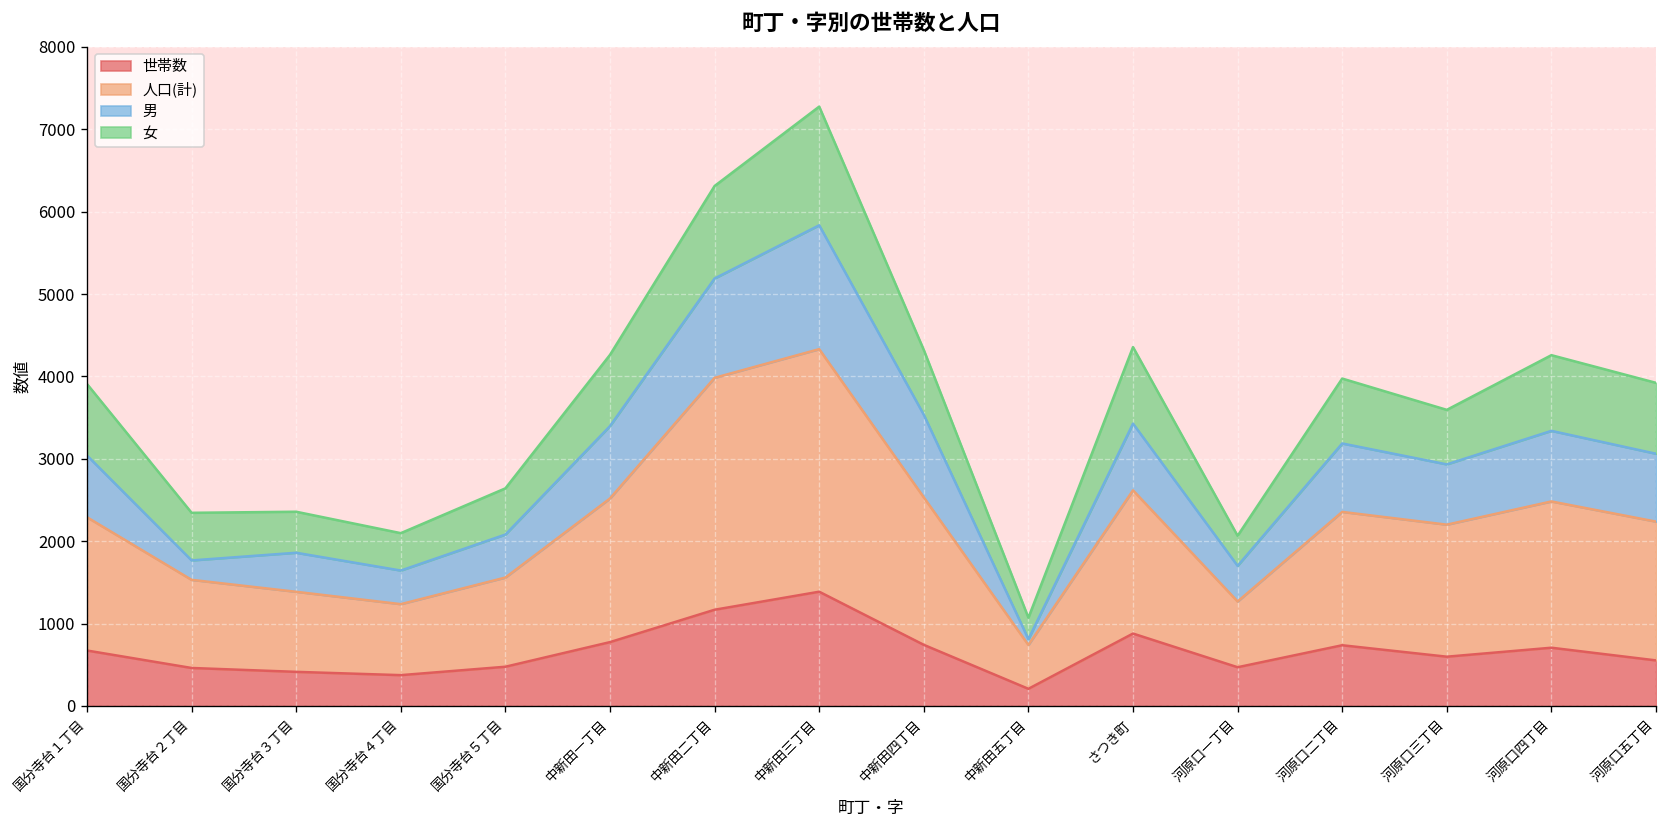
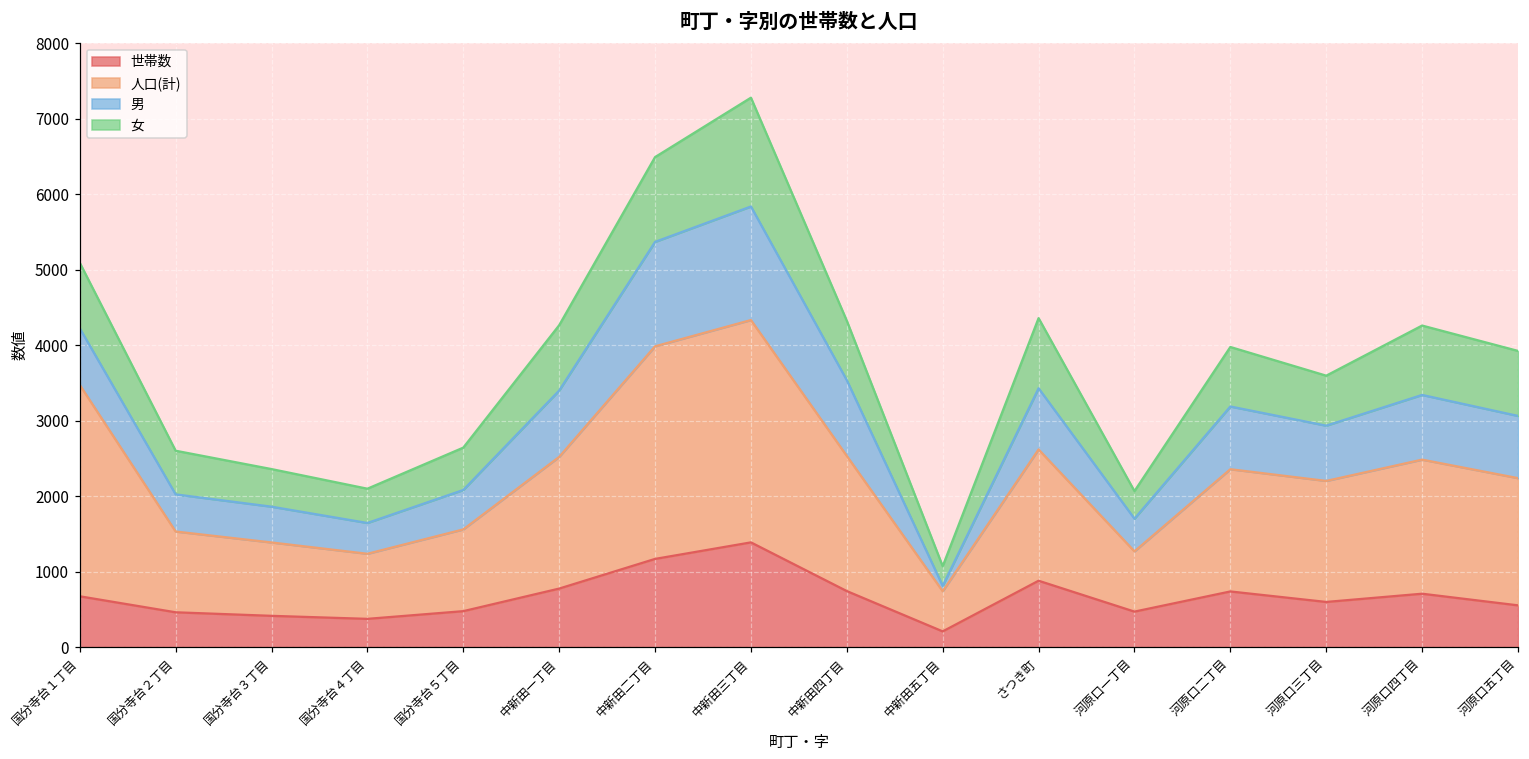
人口(計), 国分寺台１丁目: 1600 -> 2800
男, 国分寺台２丁目: 200 -> 500
男, 中新田二丁目: 1200 -> 1400
